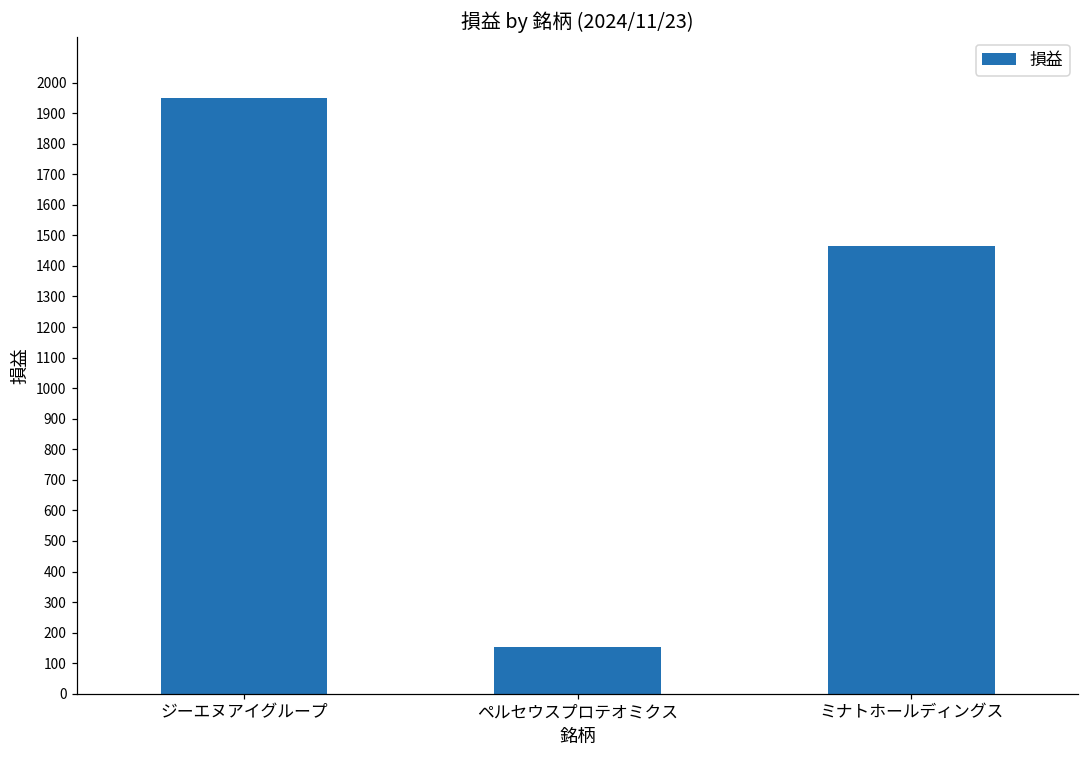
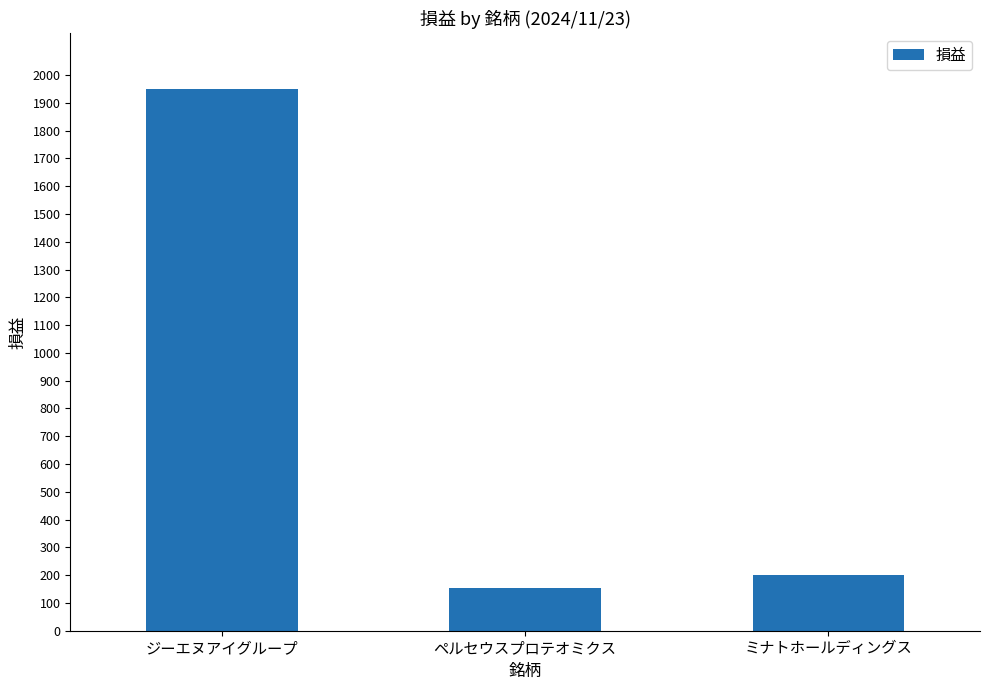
ミナトホールディングス: 1470 -> 200
